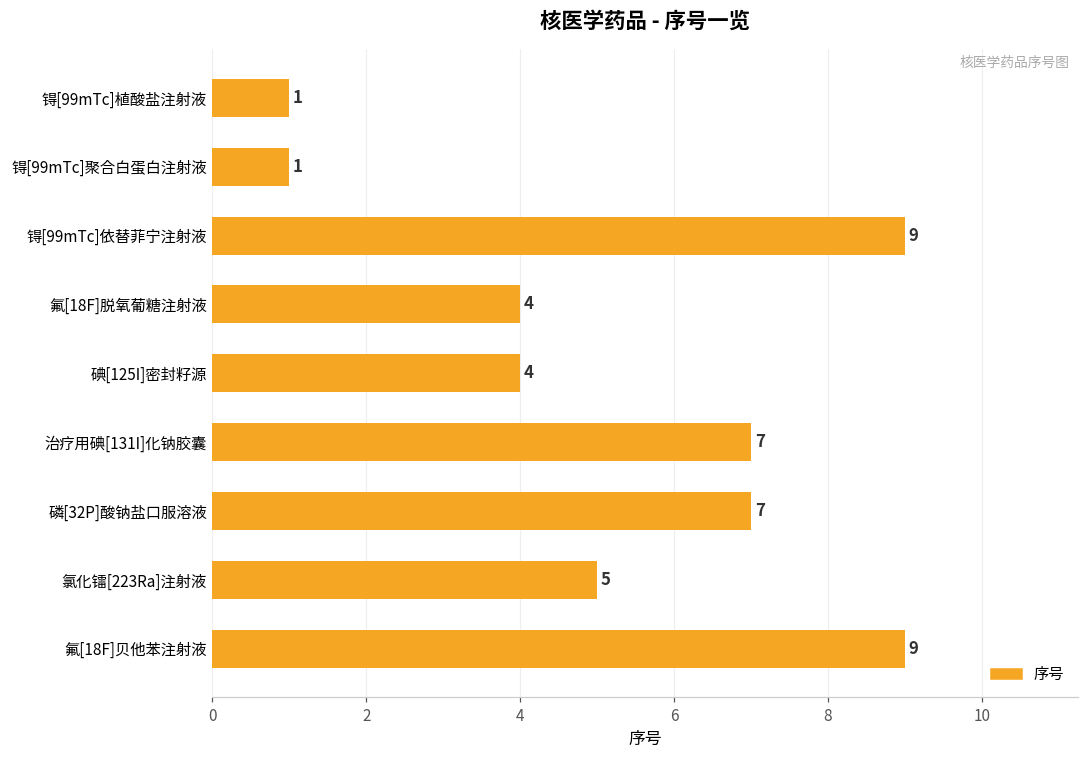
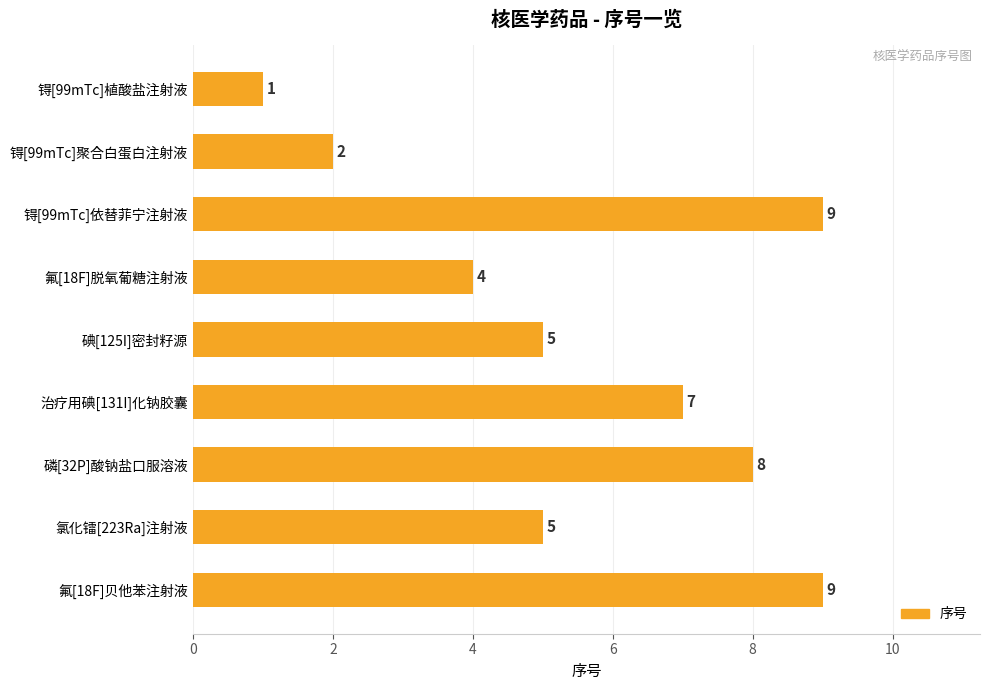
锝[99mTc]聚合白蛋白注射液: 1 -> 2
碘[125I]密封籽源: 4 -> 5
磷[32P]酸钠盐口服溶液: 7 -> 8
